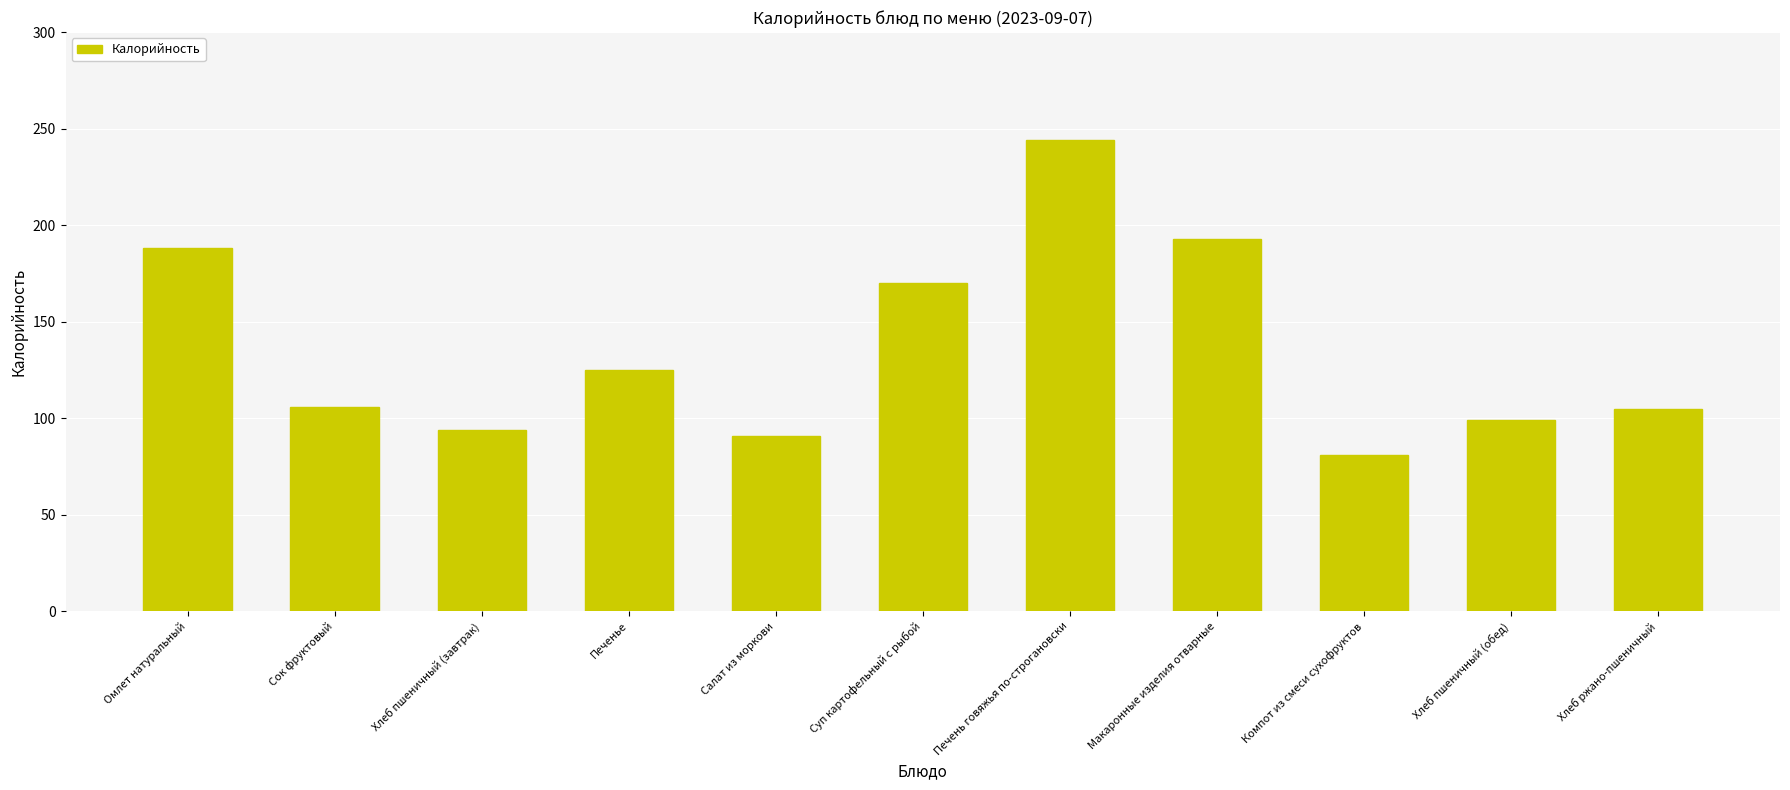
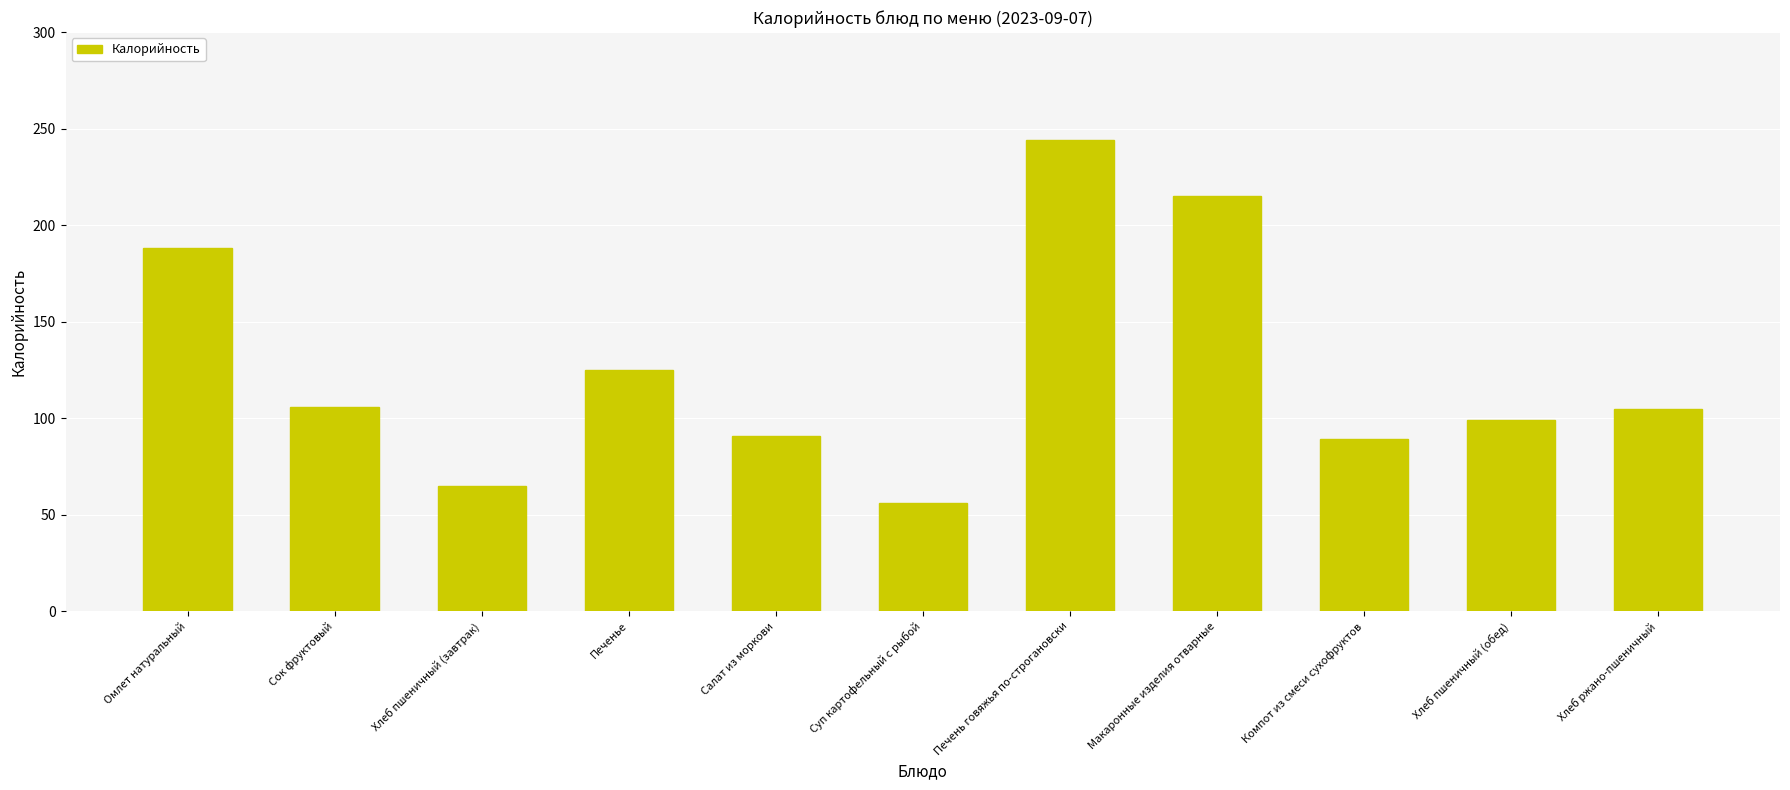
Хлеб пшеничный (завтрак): 94 -> 65
Суп картофельный с рыбой: 170 -> 56
Макаронные изделия отварные: 193 -> 215
Компот из смеси сухофруктов: 81 -> 89
